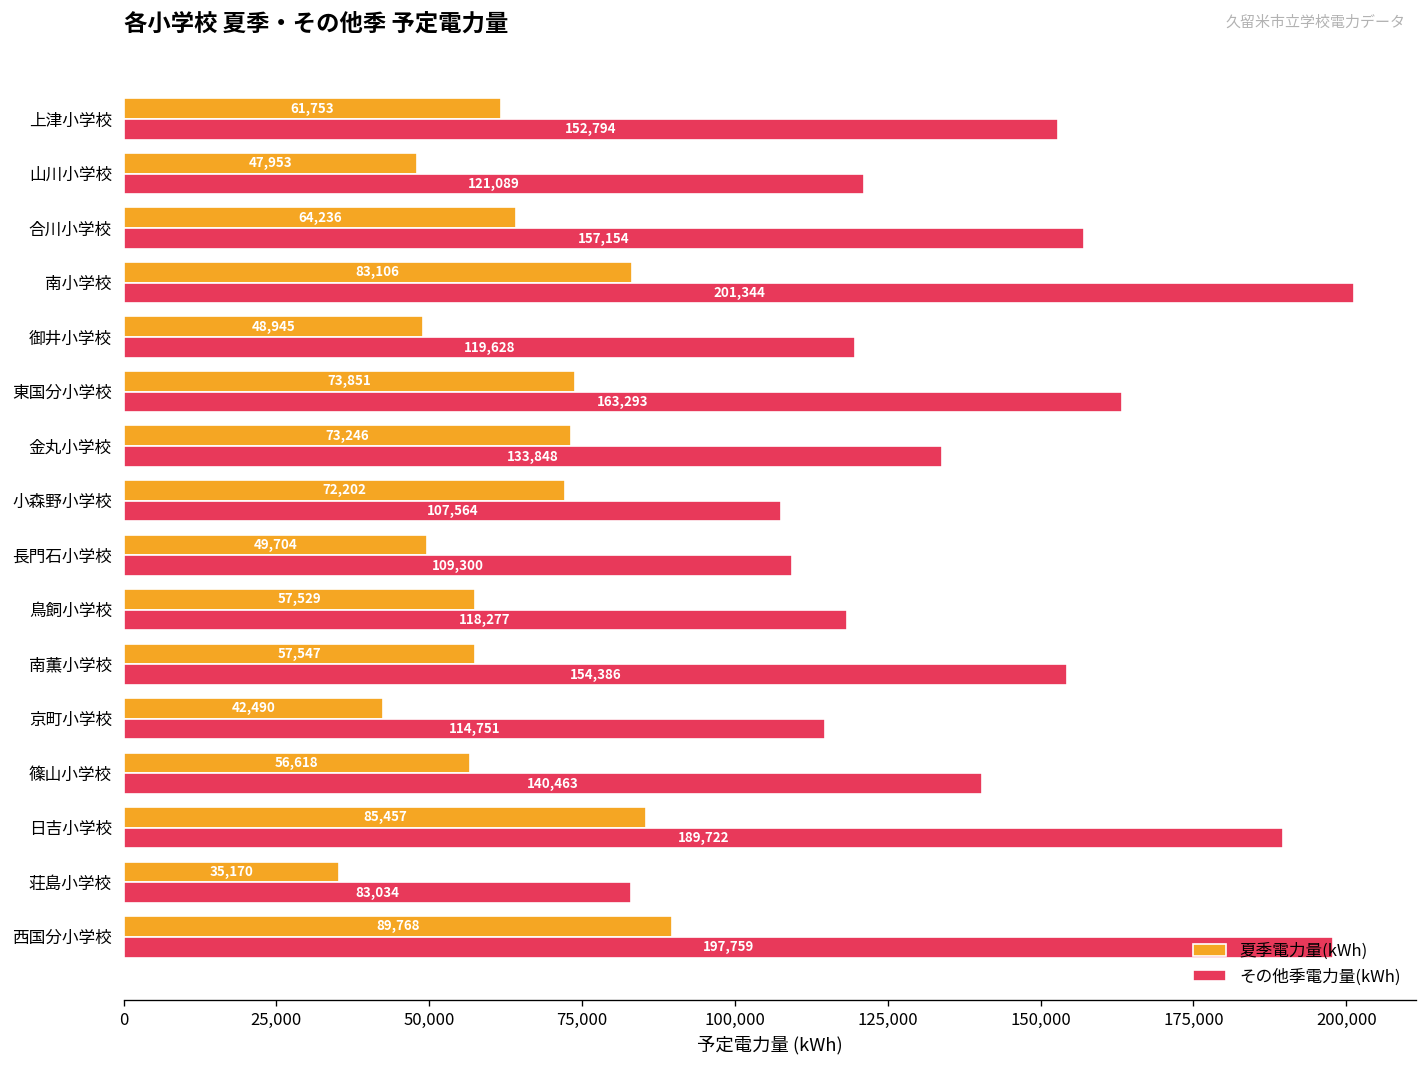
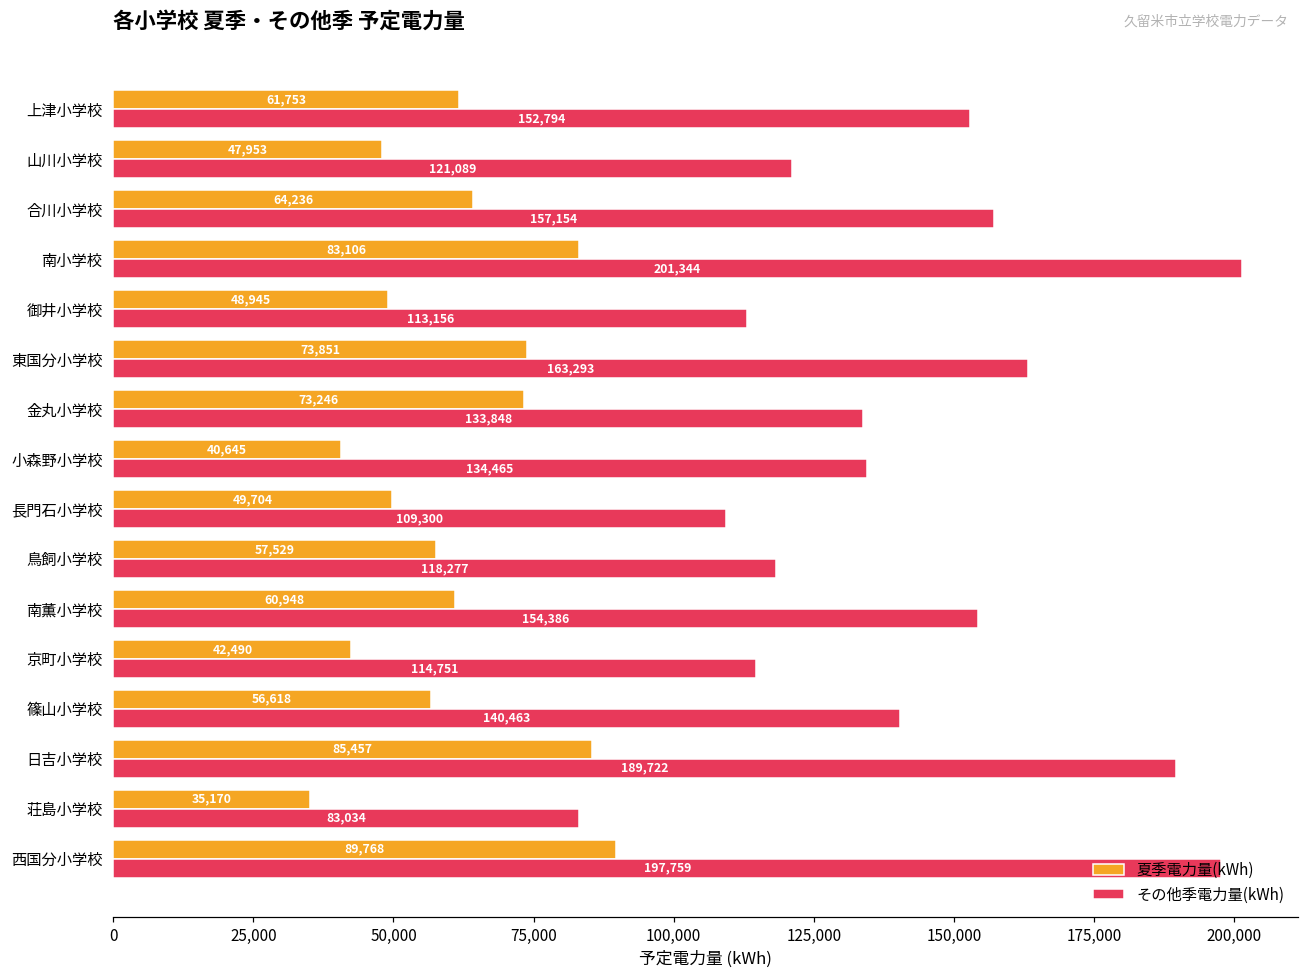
その他季電力量(kWh), 御井小学校: 119,628 -> 113,156
夏季電力量(kWh), 小森野小学校: 72,202 -> 40,645
その他季電力量(kWh), 小森野小学校: 107,564 -> 134,465
夏季電力量(kWh), 南薫小学校: 57,547 -> 60,948
